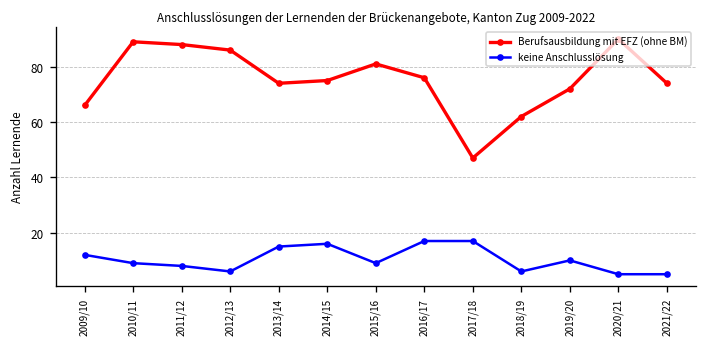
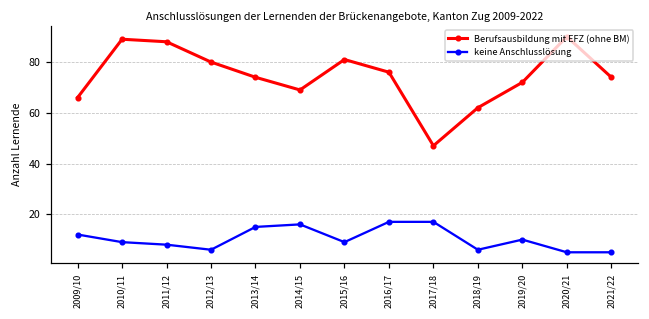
Berufsausbildung mit EFZ (ohne BM), 2012/13: 86 -> 80
Berufsausbildung mit EFZ (ohne BM), 2014/15: 75 -> 69
